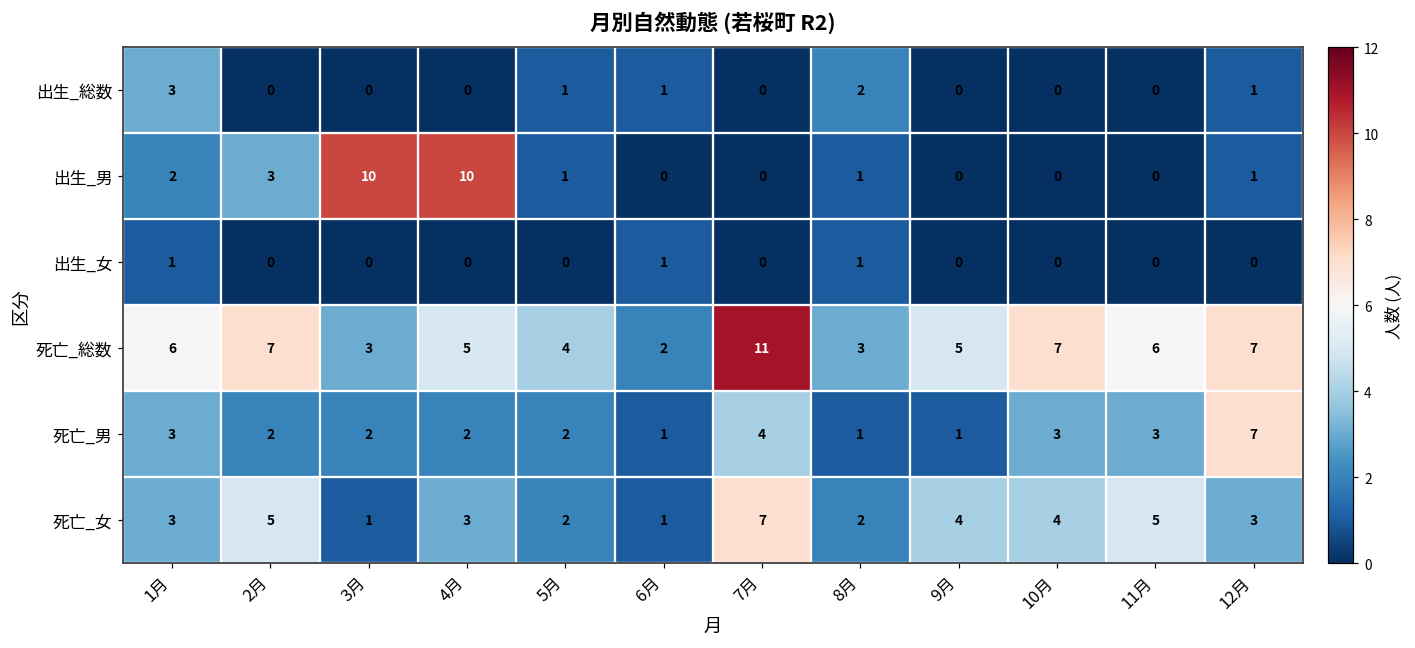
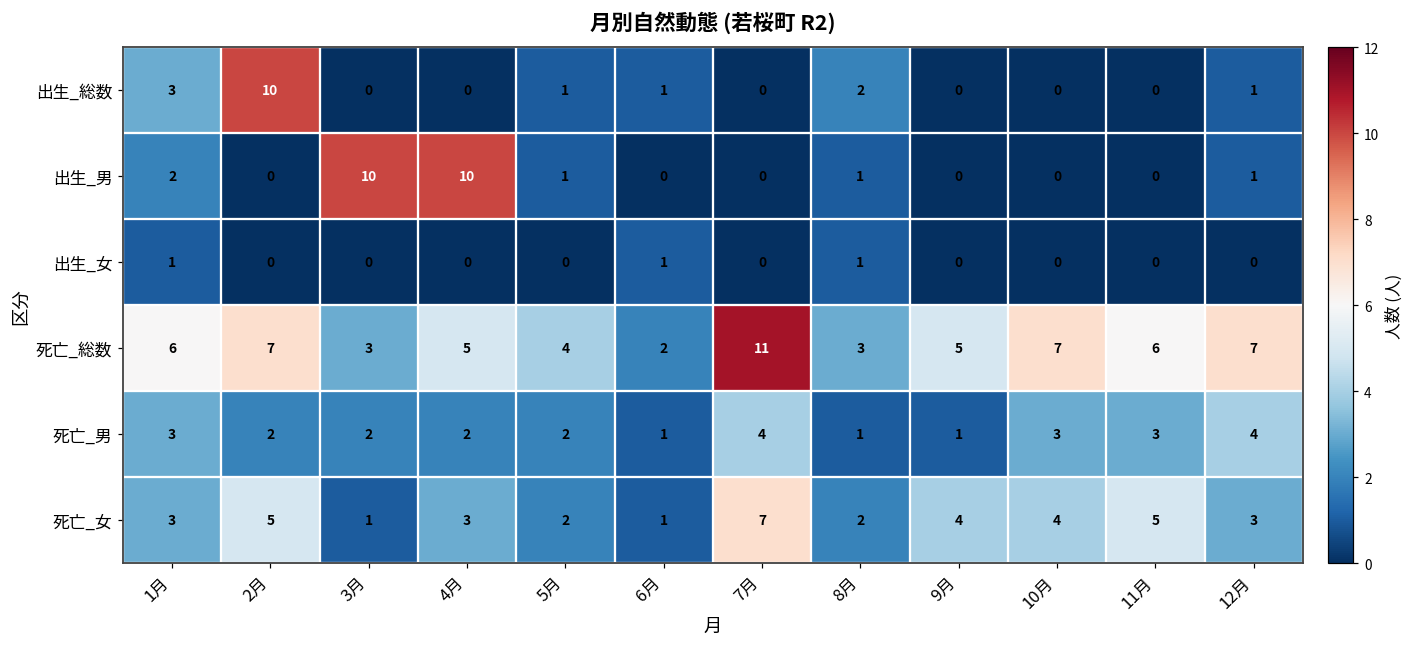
出生_総数, 2月: 0 -> 10
出生_男, 2月: 3 -> 0
死亡_男, 12月: 7 -> 4
